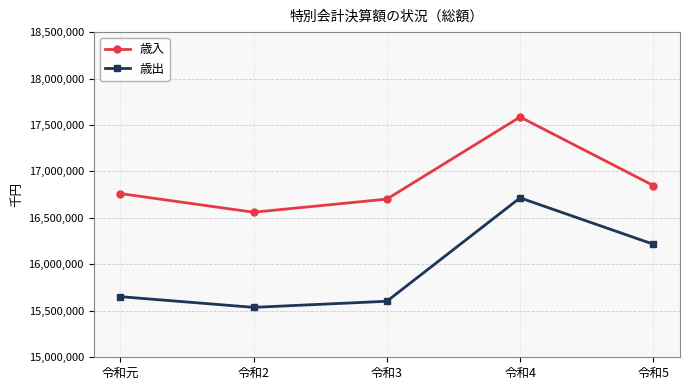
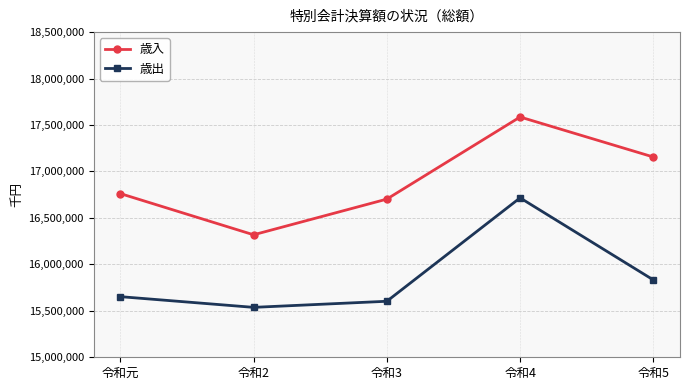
歳入, 令和2: 16,600,000 -> 16,300,000
歳入, 令和5: 16,800,000 -> 17,200,000
歳出, 令和5: 16,200,000 -> 15,800,000
